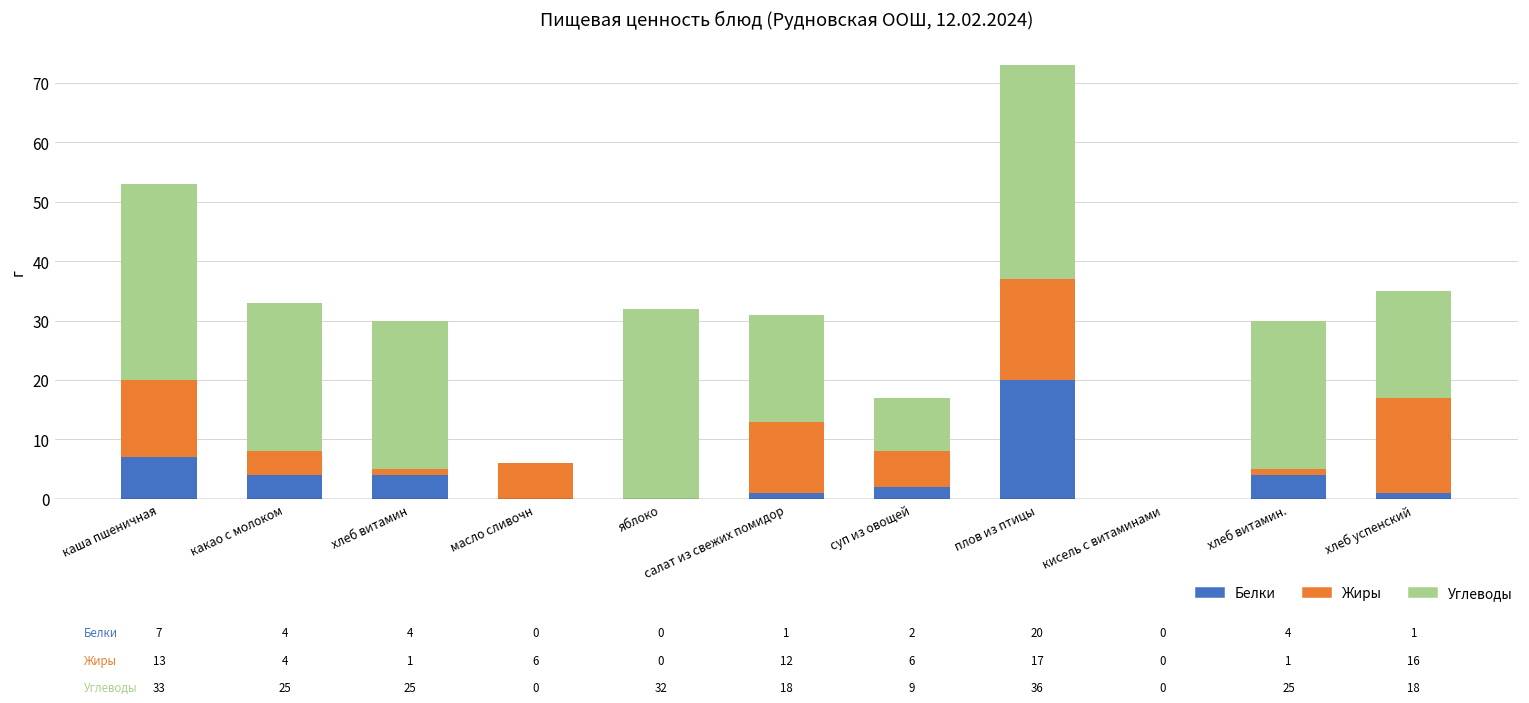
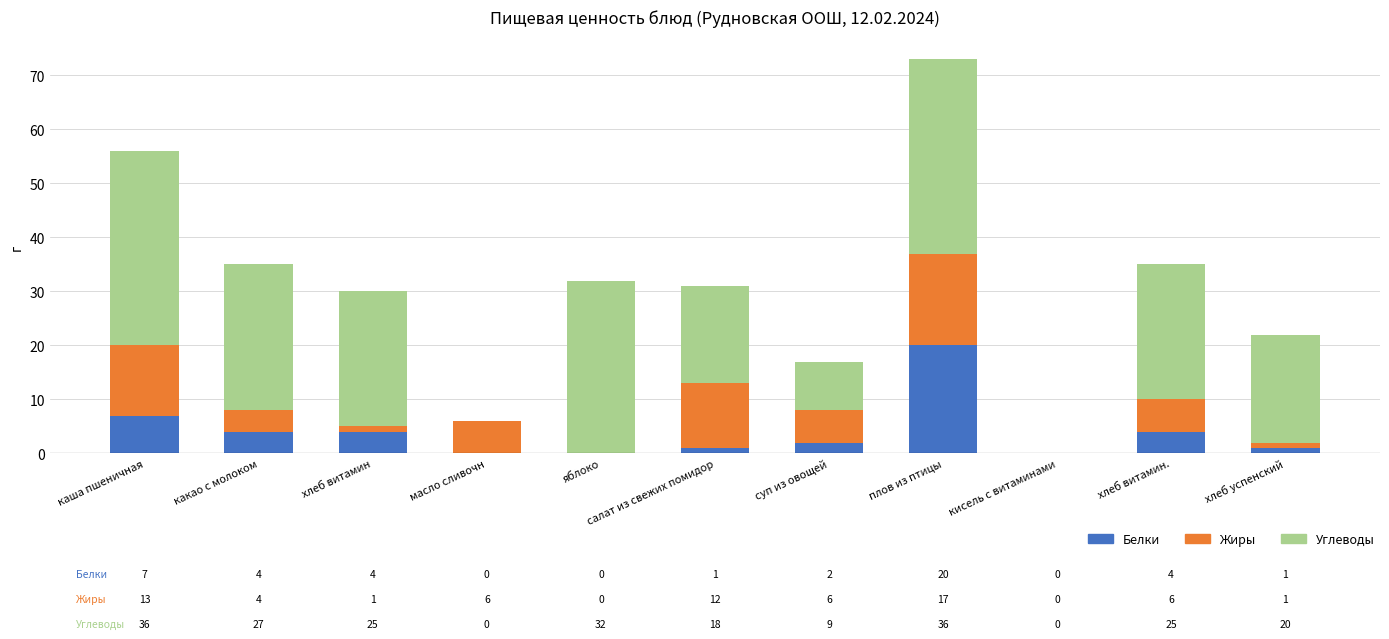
Углеводы, каша пшеничная: 33 -> 36
Углеводы, какао с молоком: 25 -> 27
Жиры, хлеб витамин.: 1 -> 6
Жиры, хлеб успенский: 16 -> 1
Углеводы, хлеб успенский: 18 -> 20
